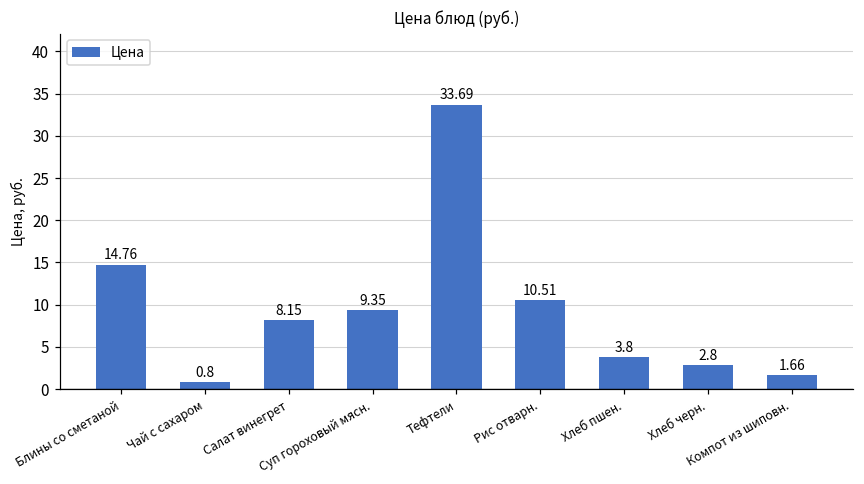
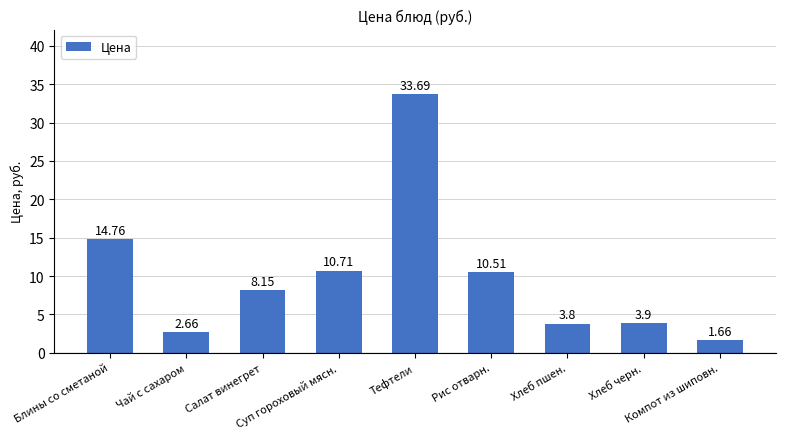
Чай с сахаром: 0.8 -> 2.66
Суп гороховый мясн.: 9.35 -> 10.71
Хлеб черн.: 2.8 -> 3.9
